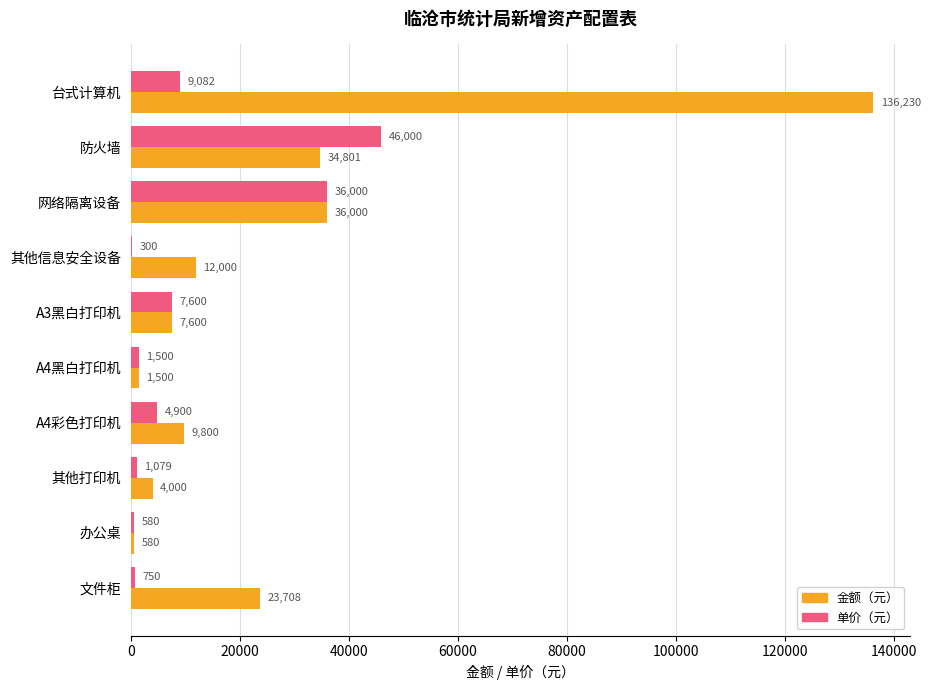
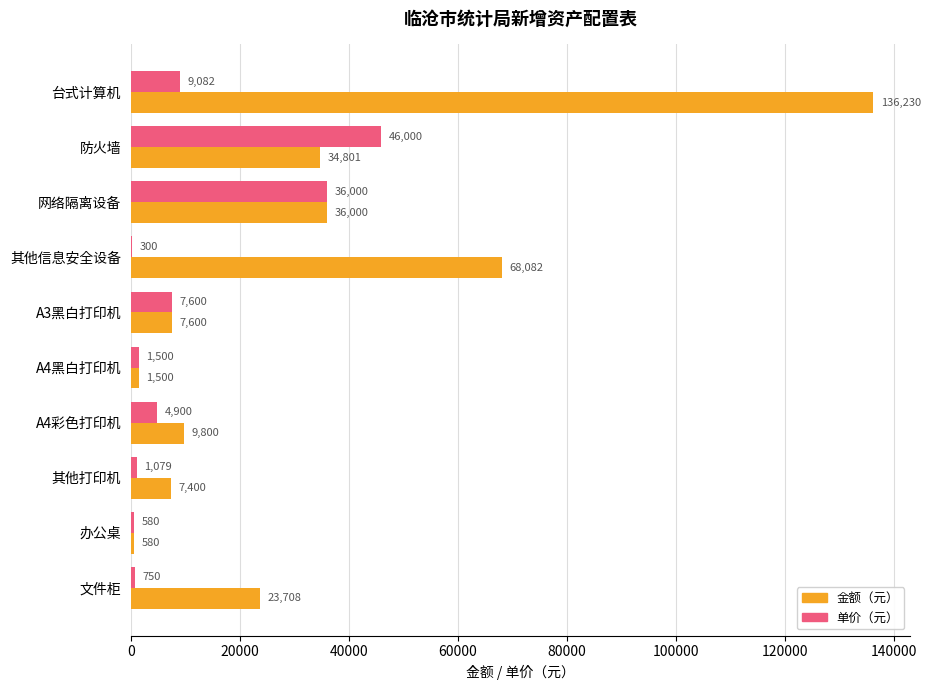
金额（元）, 其他信息安全设备: 12,000 -> 68,082
金额（元）, 其他打印机: 4,000 -> 7,400
